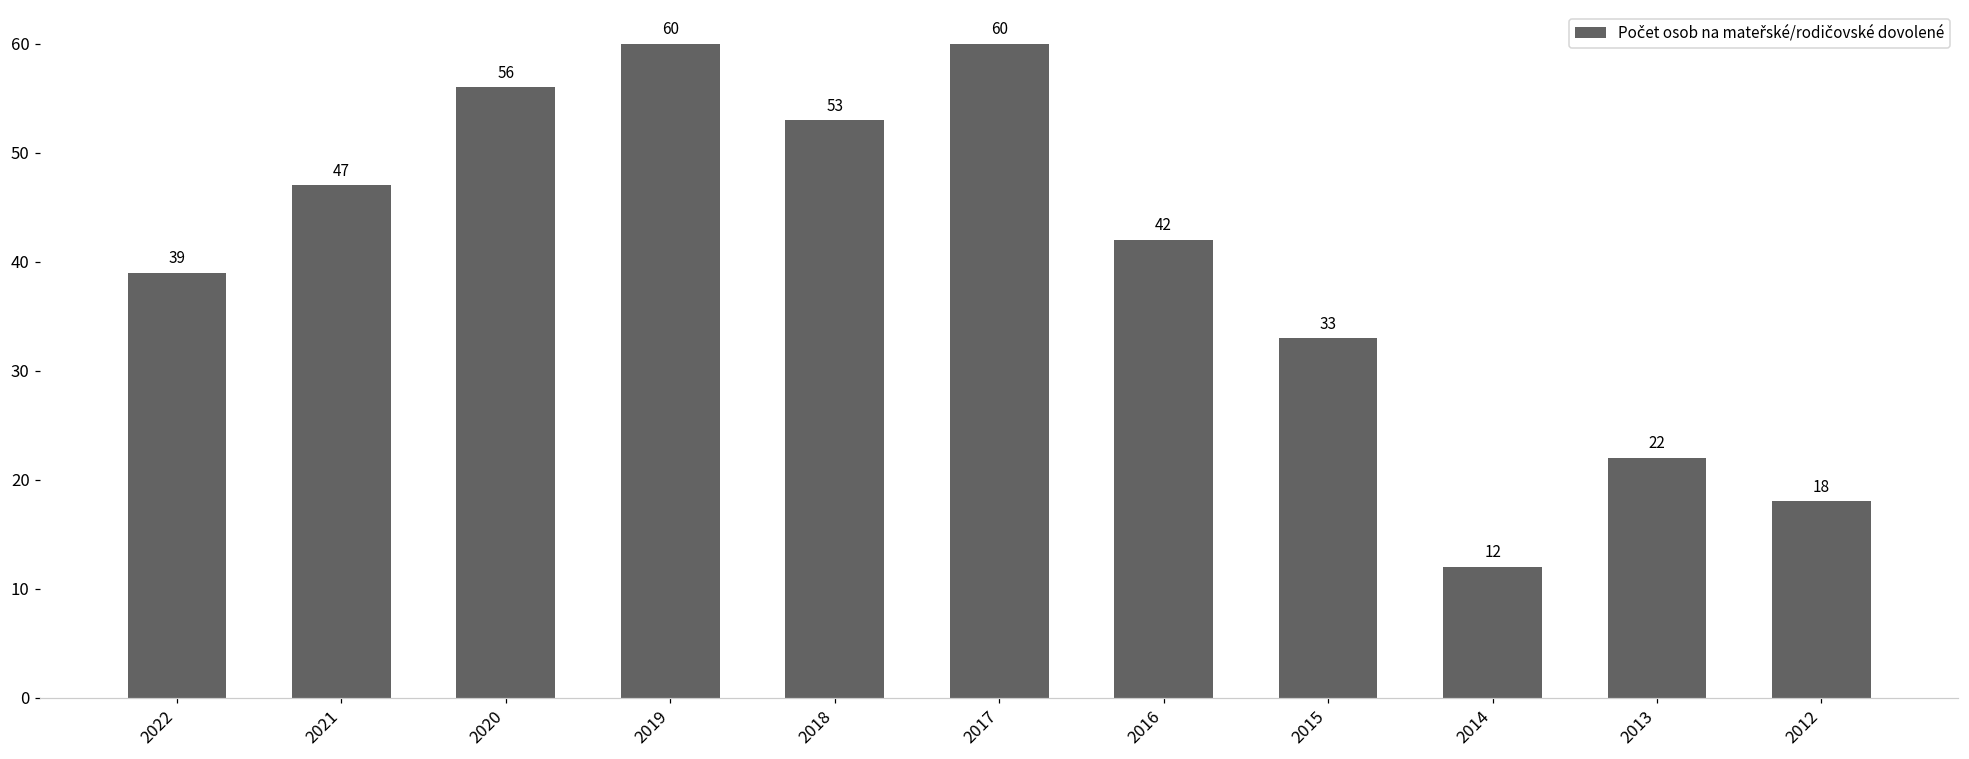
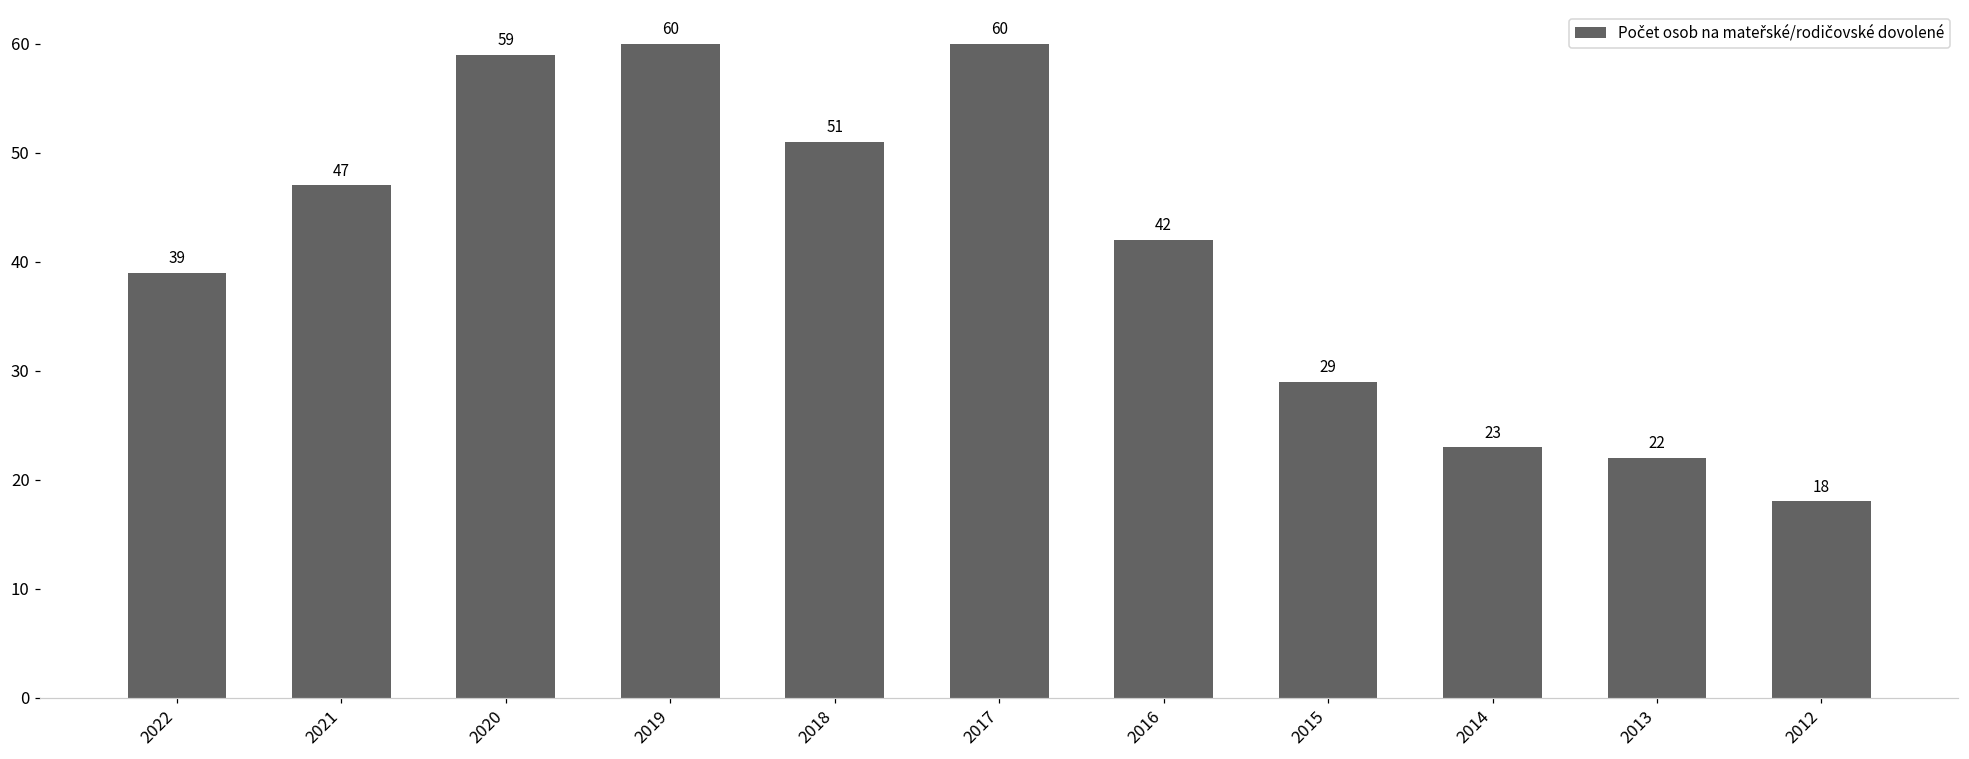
2020: 56 -> 59
2018: 53 -> 51
2015: 33 -> 29
2014: 12 -> 23
